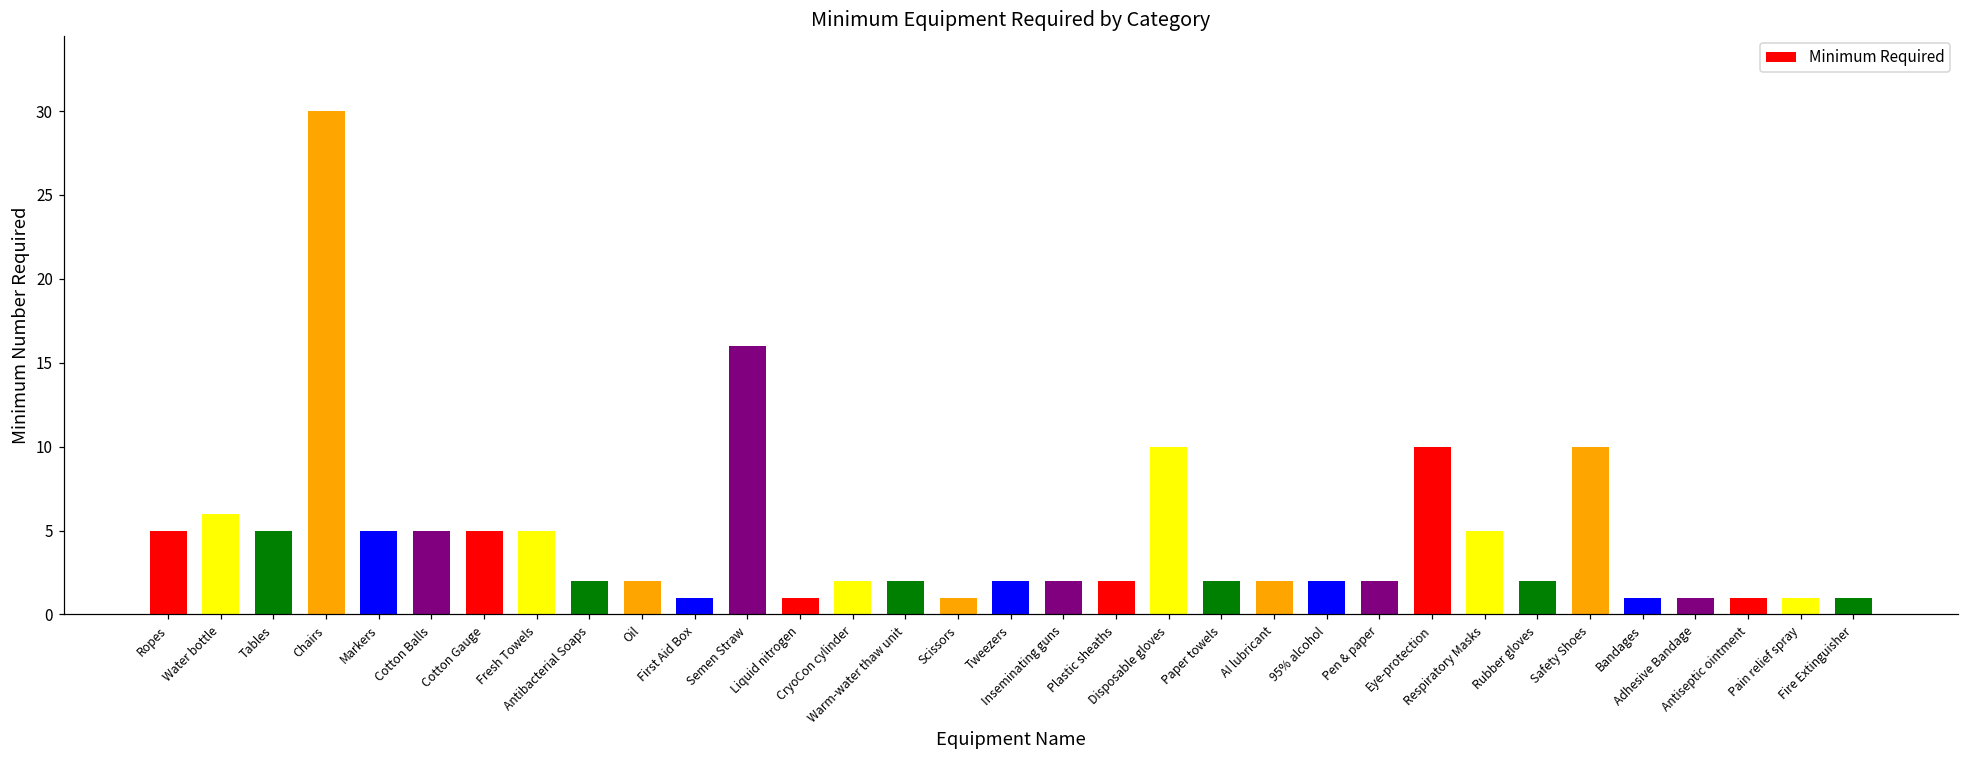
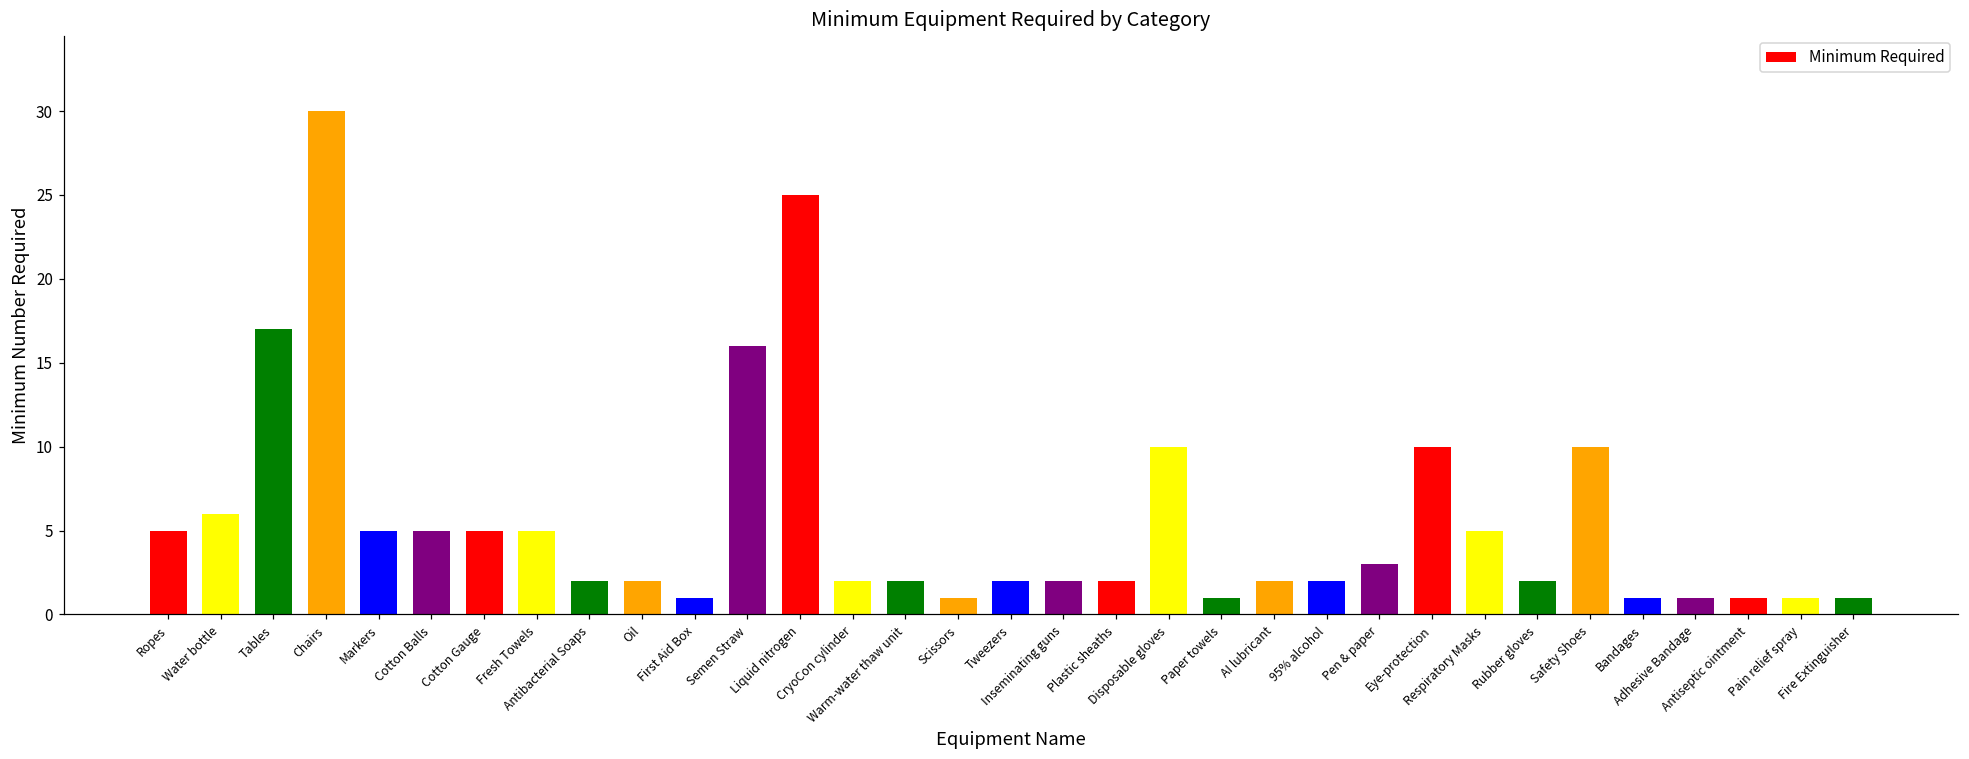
Tables: 5 -> 17
Liquid nitrogen: 1 -> 25
Paper towels: 2 -> 1
Pen & paper: 2 -> 3
